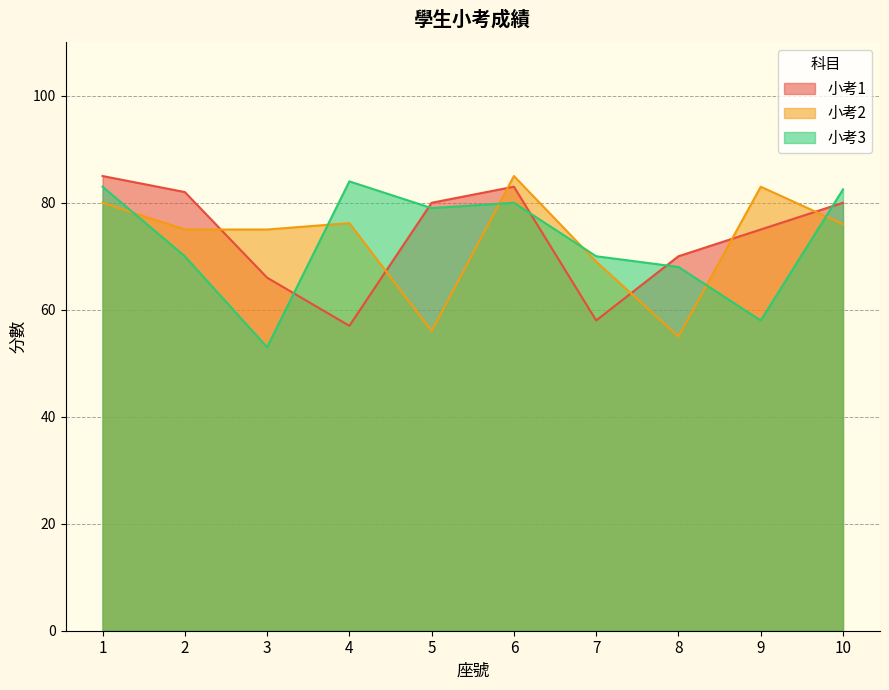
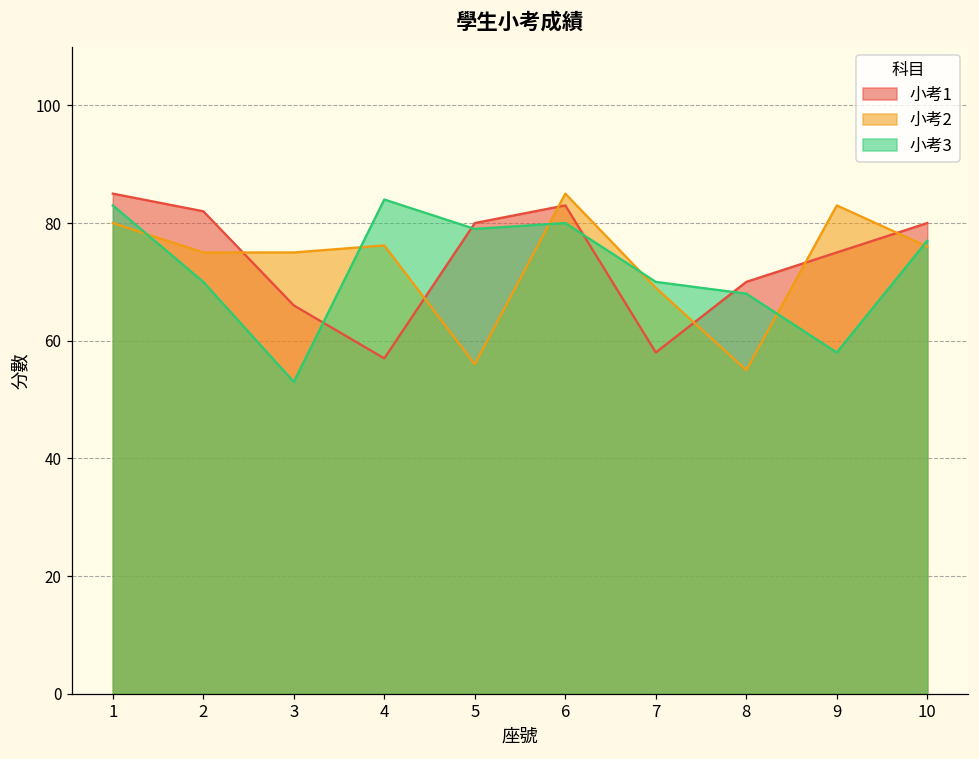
小考3, 10: 83 -> 77
